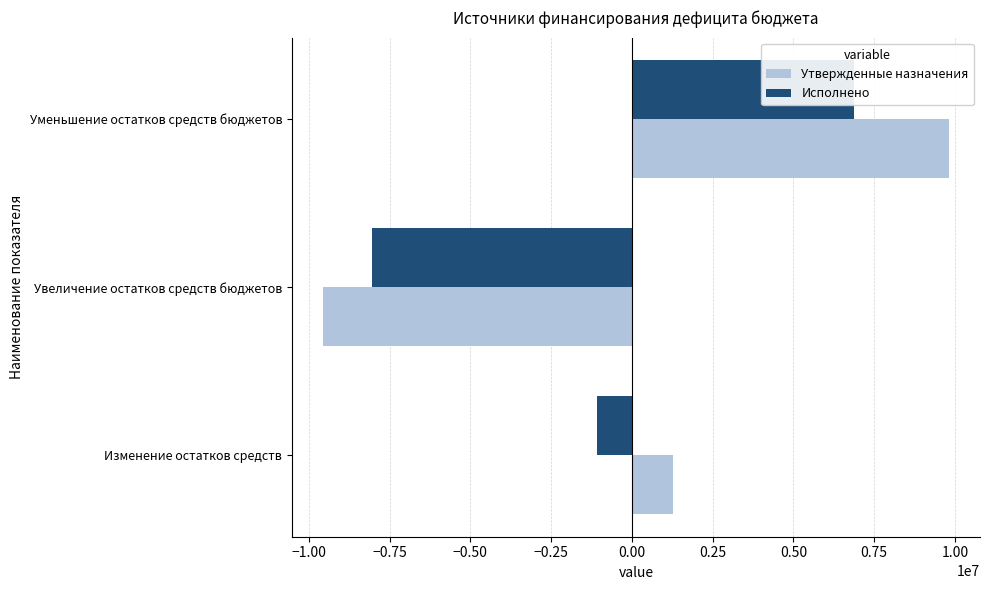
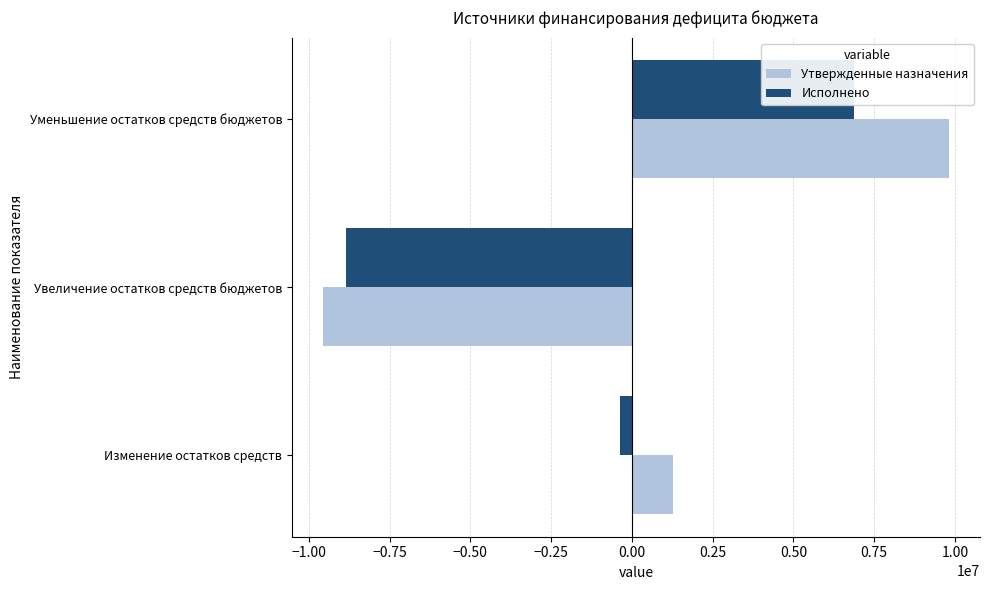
Исполнено, Увеличение остатков средств бюджетов: -8000000 -> -8900000
Исполнено, Изменение остатков средств: -1100000 -> -400000
